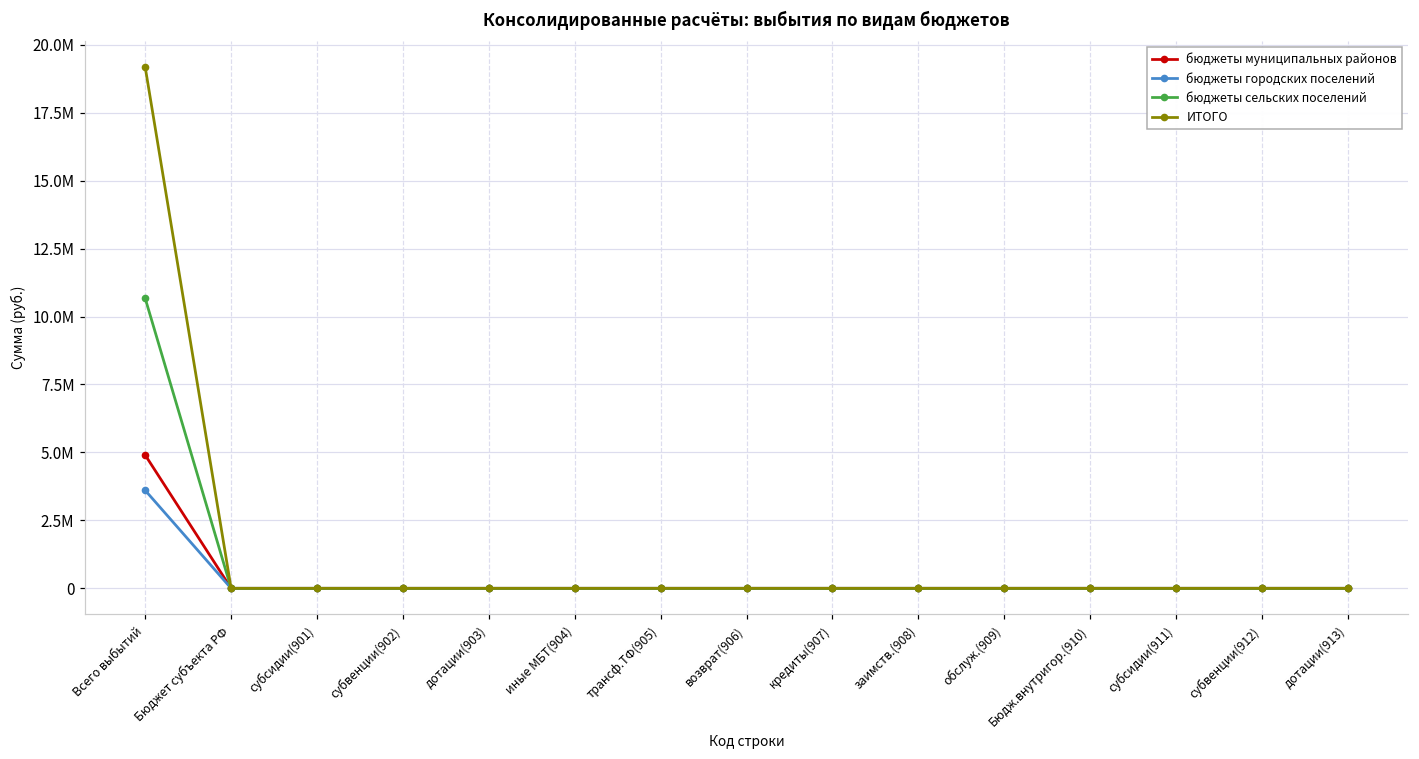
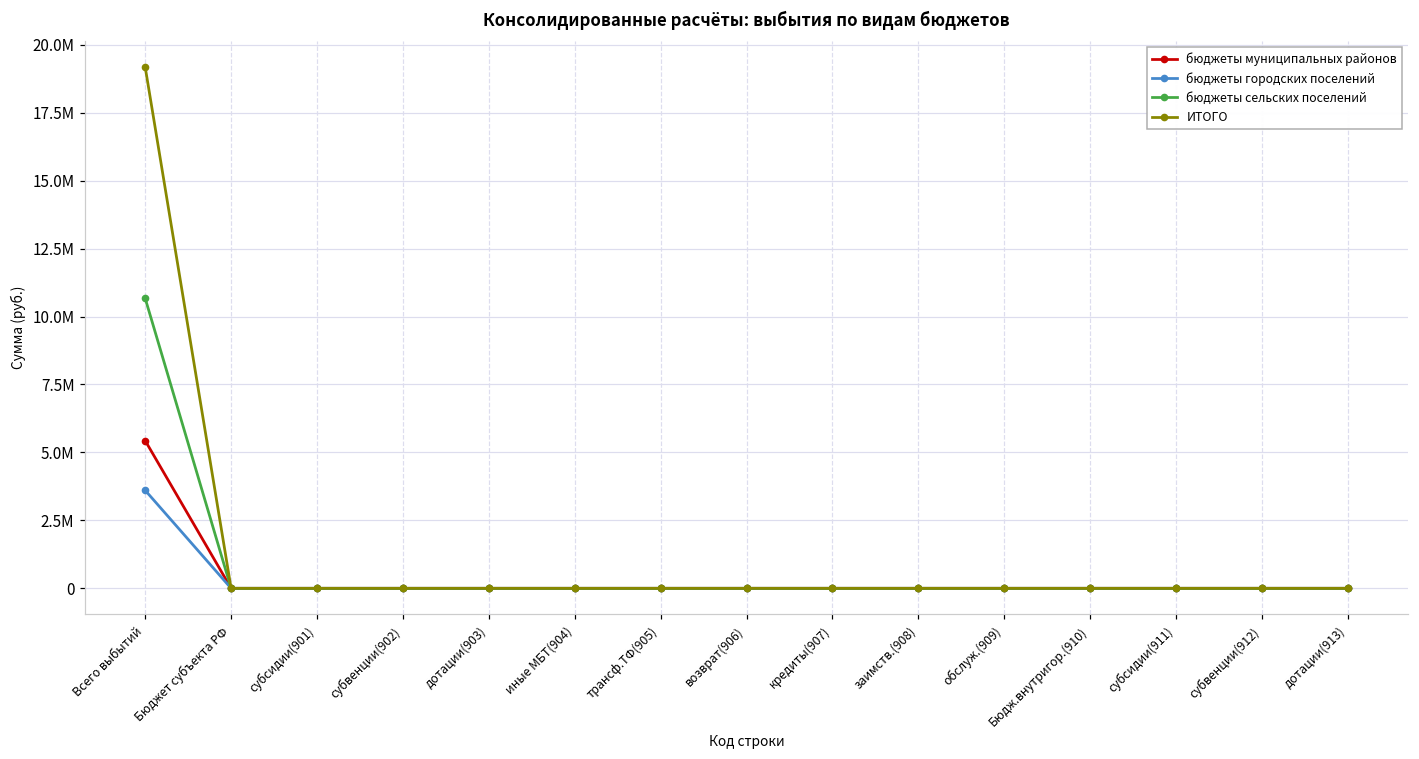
бюджеты муниципальных районов, Всего выбытий: 4900000 -> 5400000
